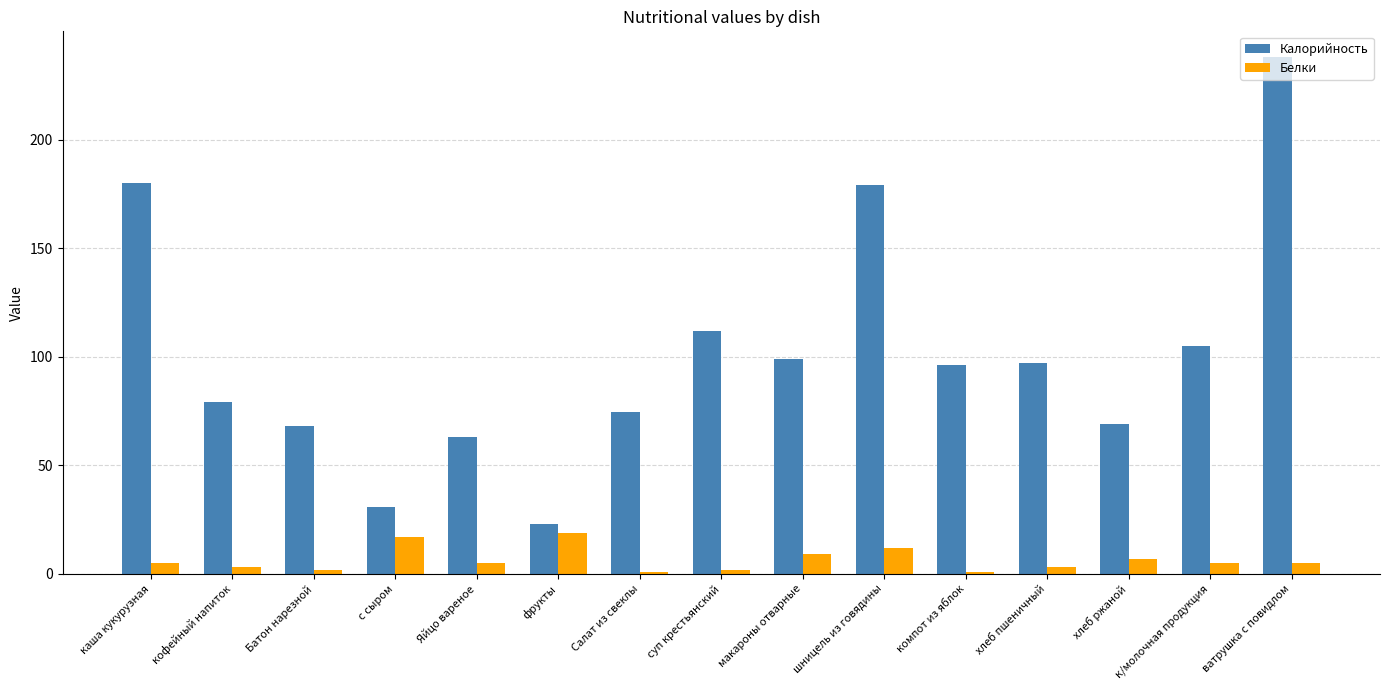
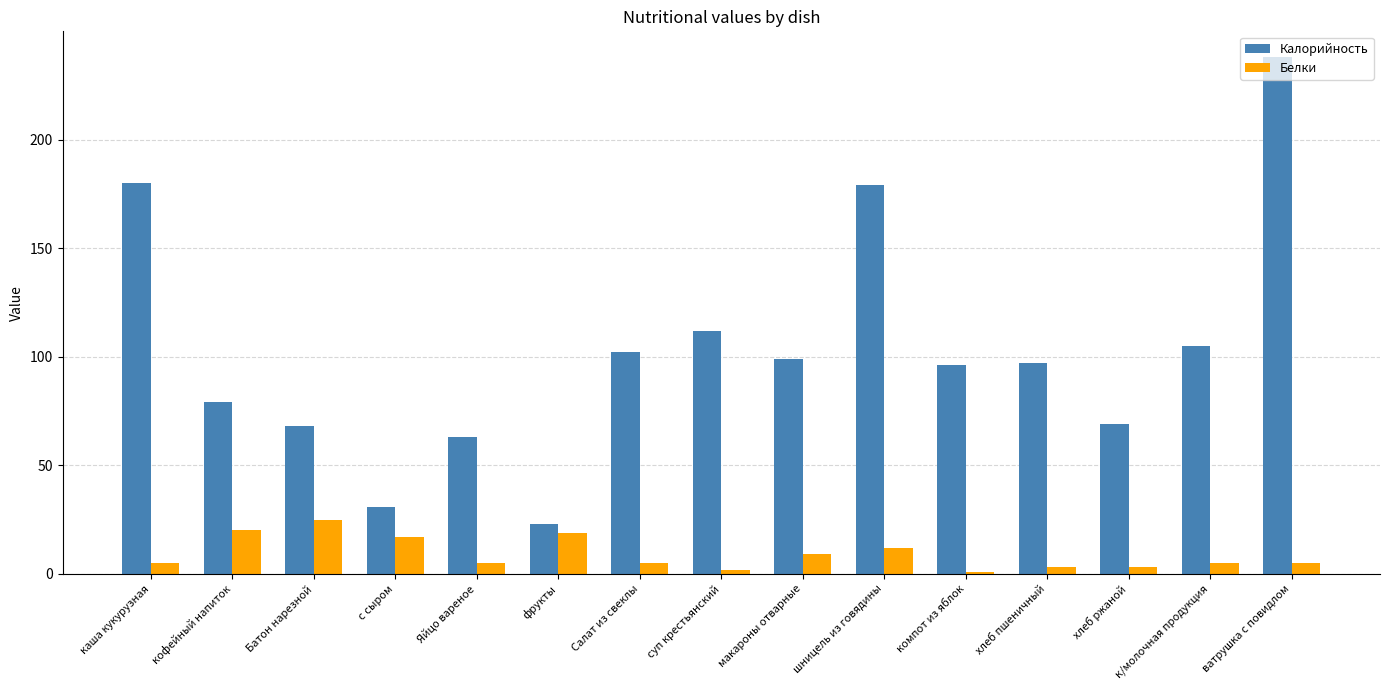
Белки, кофейный напиток: 3 -> 20
Белки, Батон нарезной: 2 -> 25
Калорийность, Салат из свеклы: 74 -> 102
Белки, Салат из свеклы: 1 -> 5
Белки, хлеб ржаной: 7 -> 3
